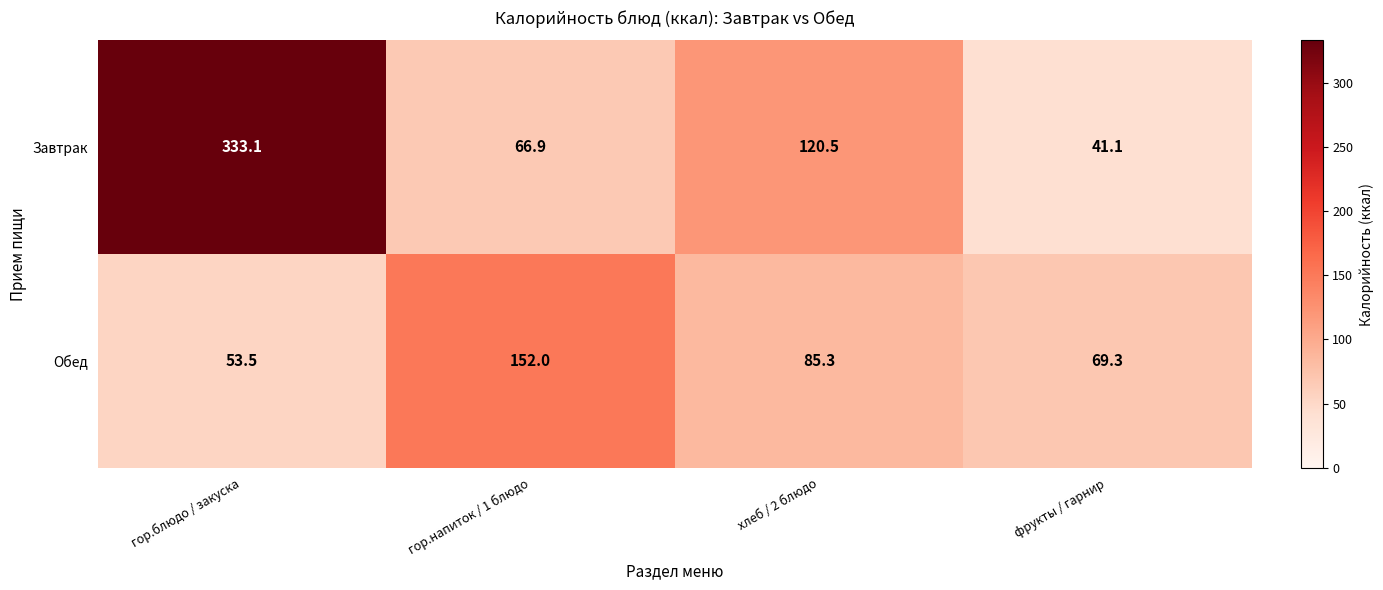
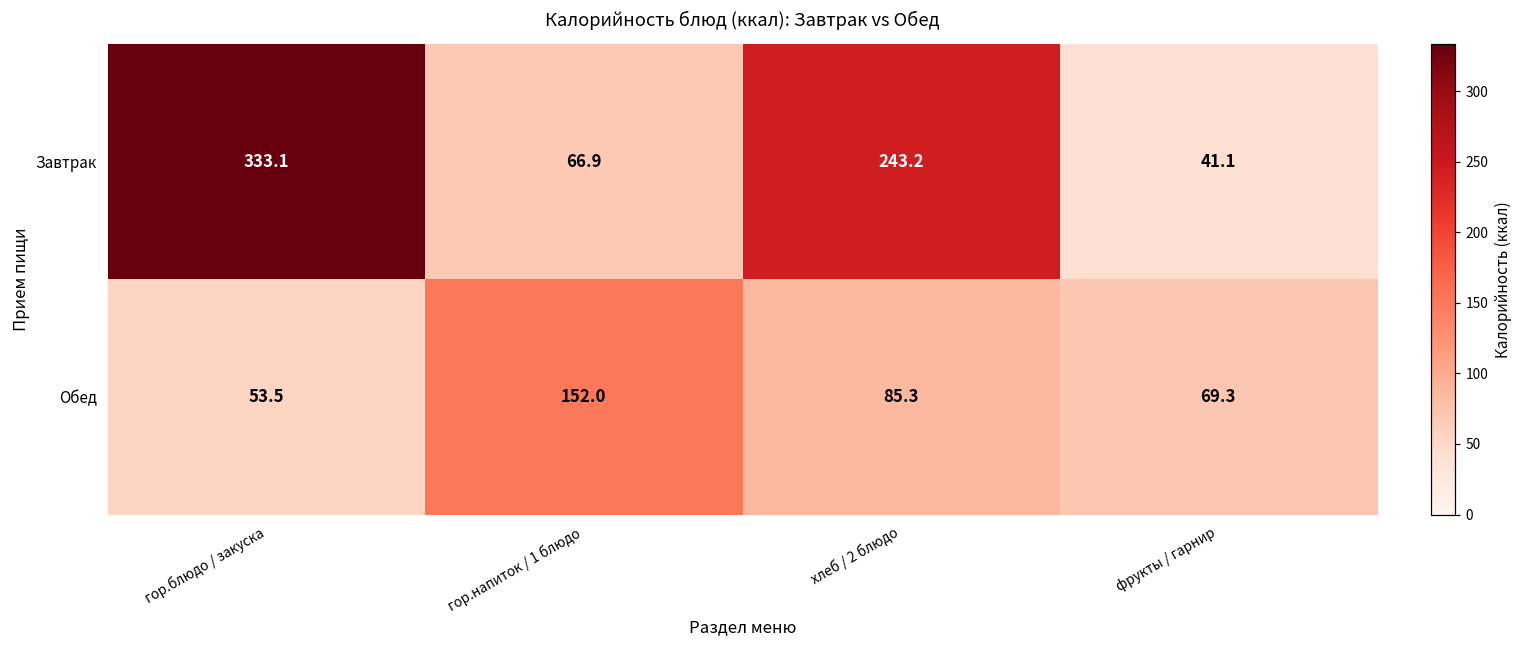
Завтрак, хлеб / 2 блюдо: 120.5 -> 243.2
